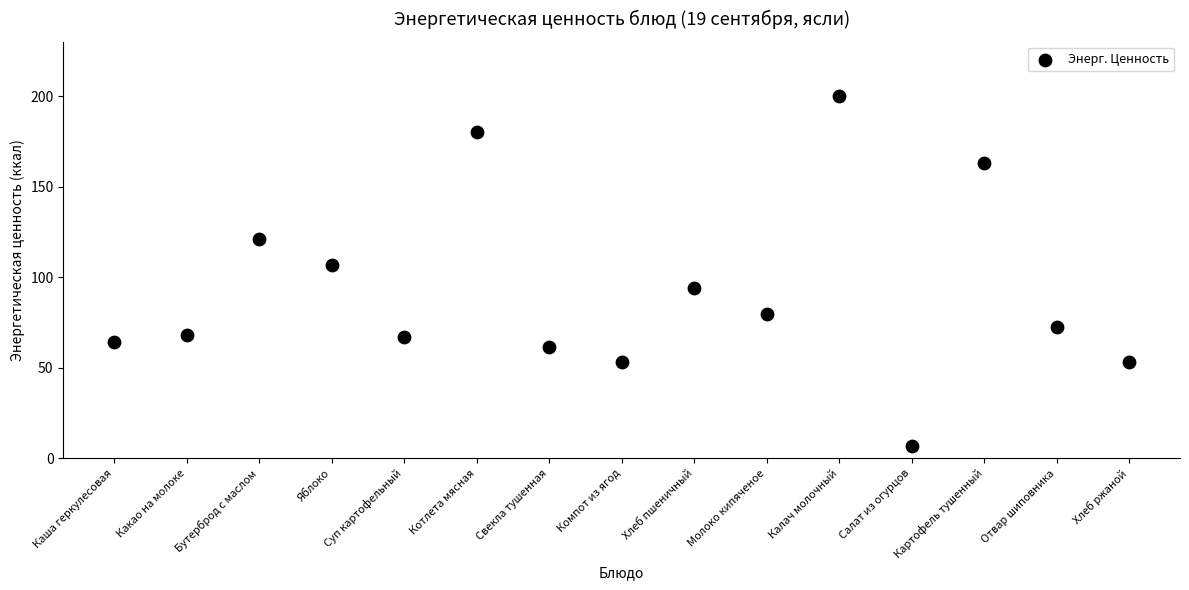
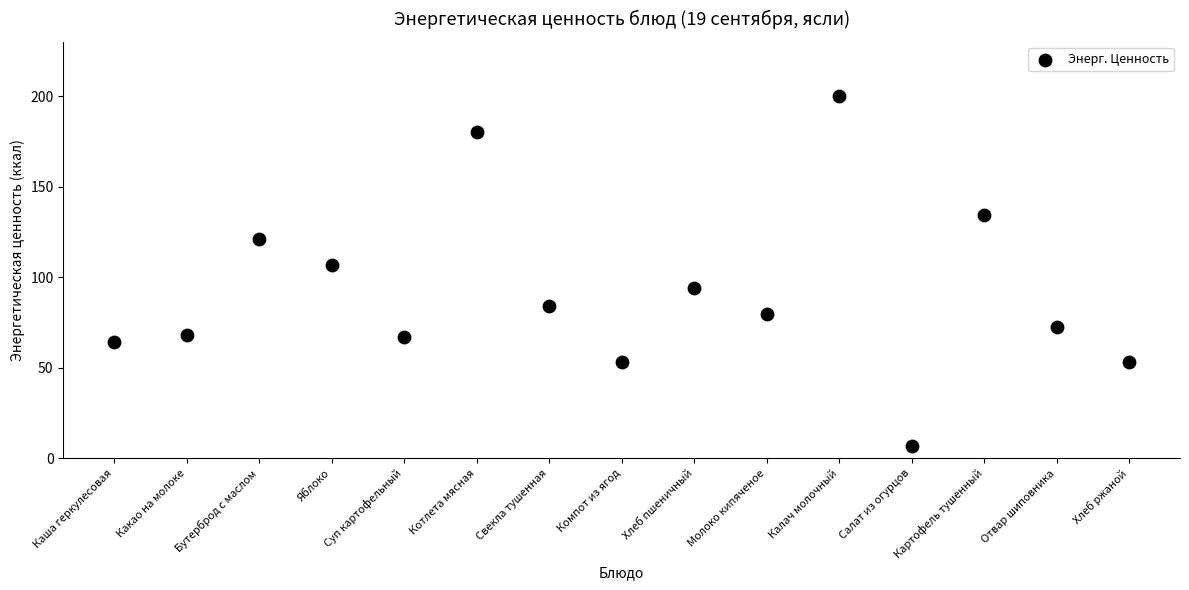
Свекла тушенная: 62 -> 84
Картофель тушенный: 163 -> 134
